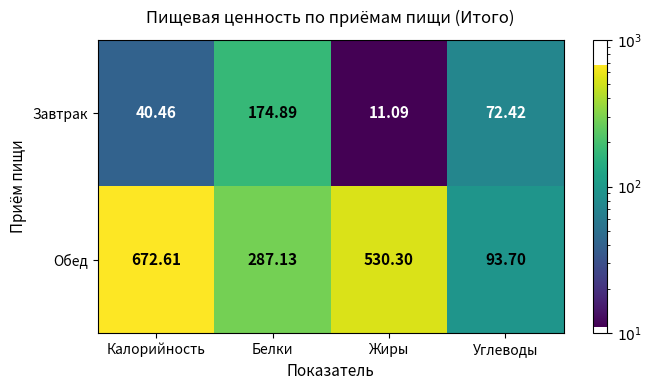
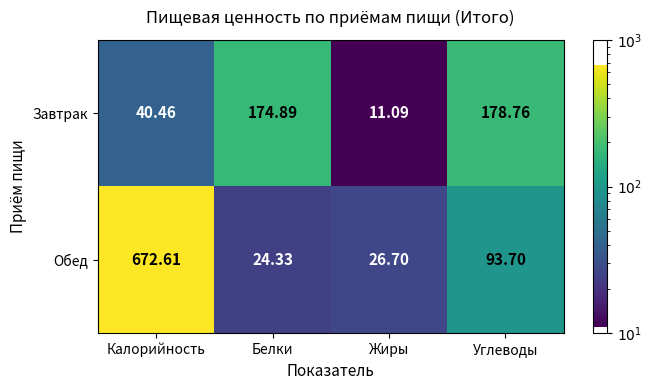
Завтрак, Углеводы: 72.42 -> 178.76
Обед, Белки: 287.13 -> 24.33
Обед, Жиры: 530.30 -> 26.70
